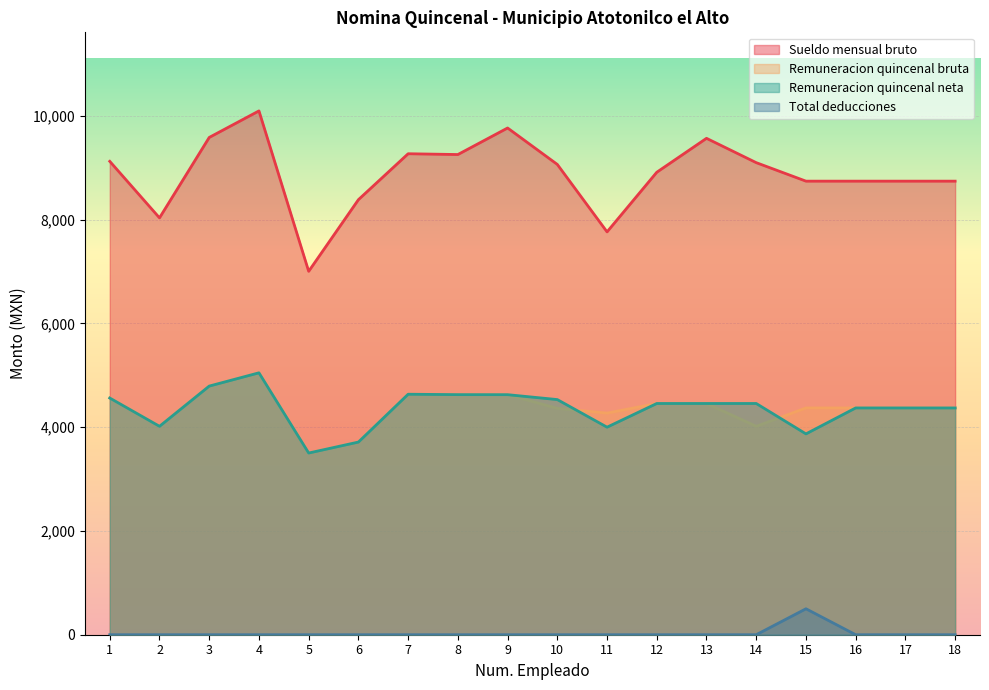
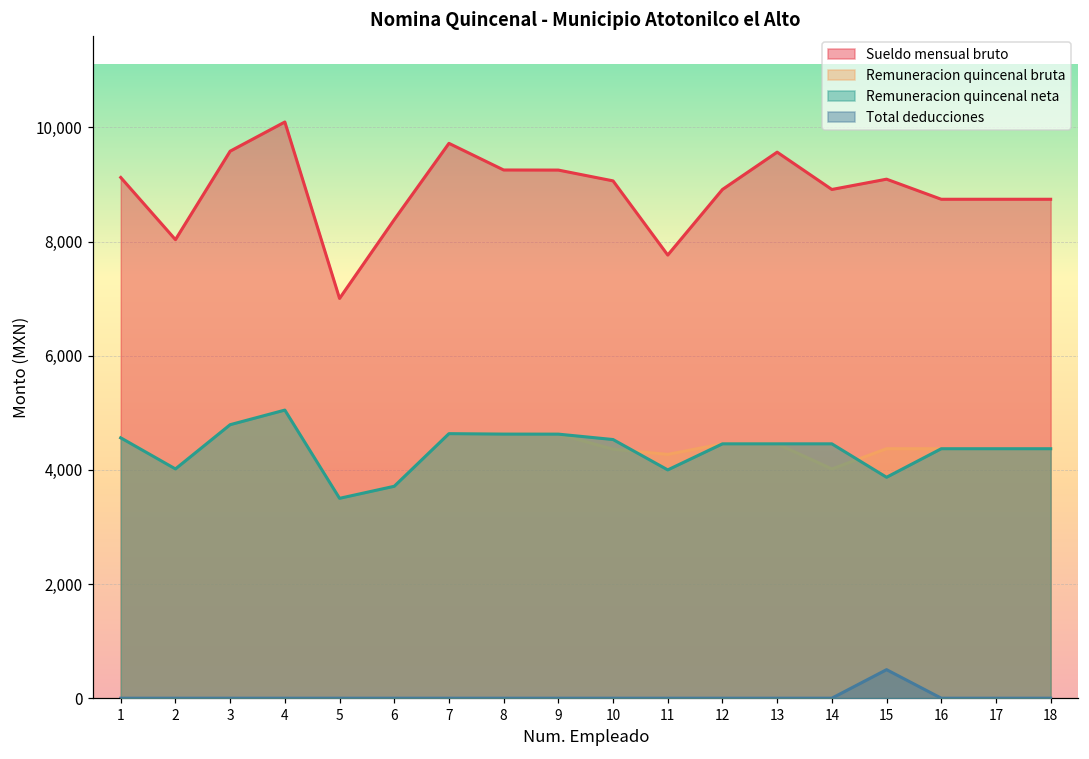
Sueldo mensual bruto, 7: 9,300 -> 9,700
Sueldo mensual bruto, 9: 9,800 -> 9,300
Sueldo mensual bruto, 14: 9,100 -> 8,900
Sueldo mensual bruto, 15: 8,700 -> 9,100
